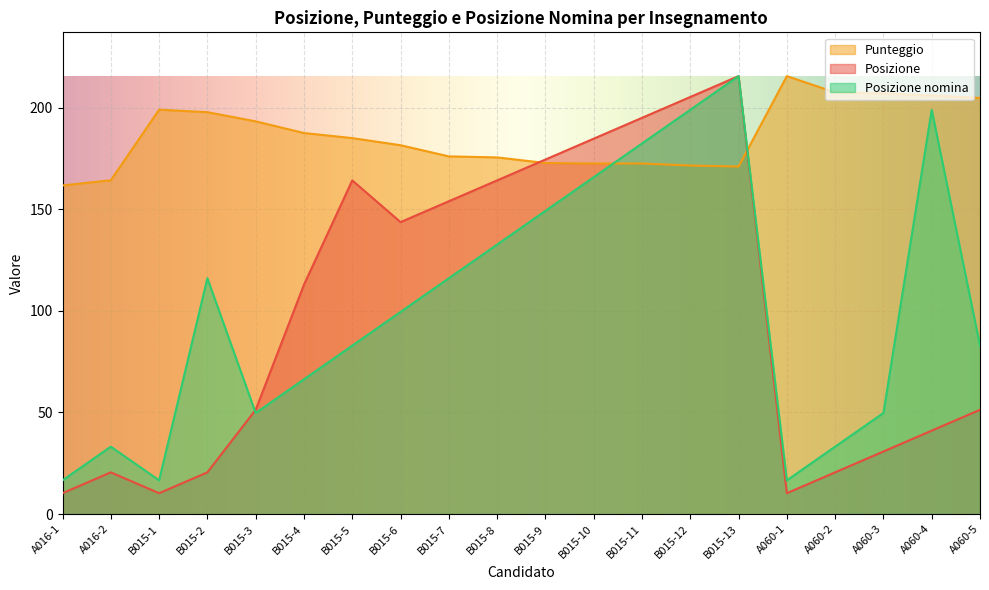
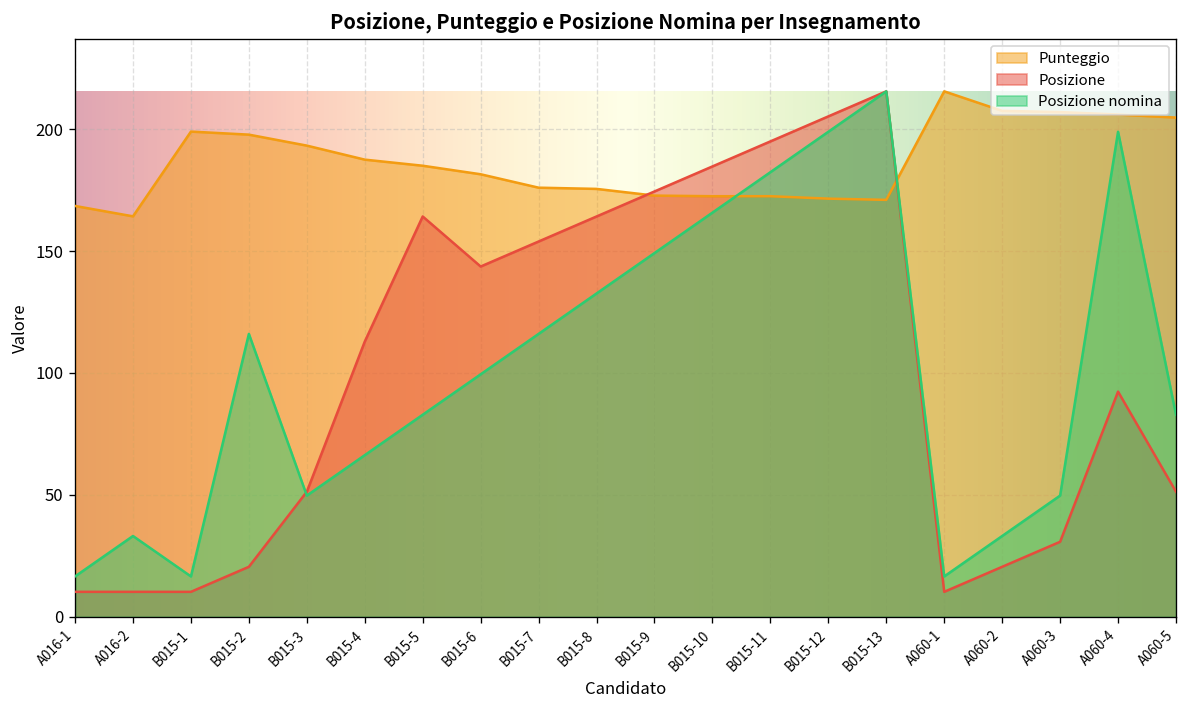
Punteggio, A016-1: 162 -> 169
Posizione, A016-2: 21 -> 10
Posizione, A060-4: 41 -> 92
